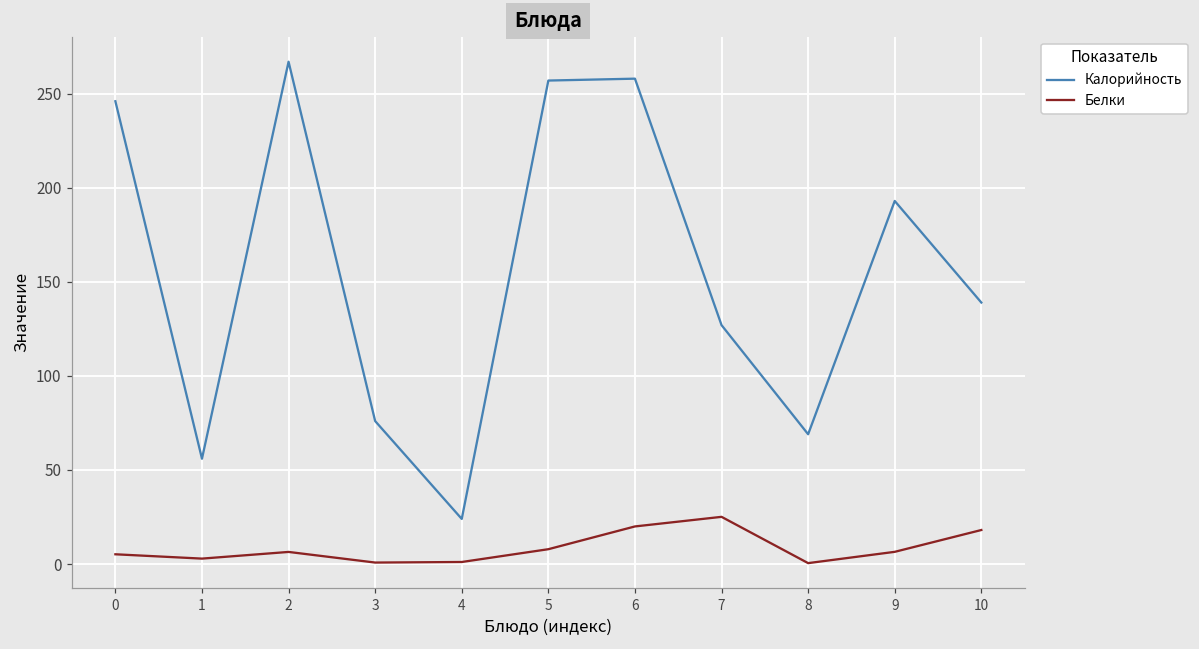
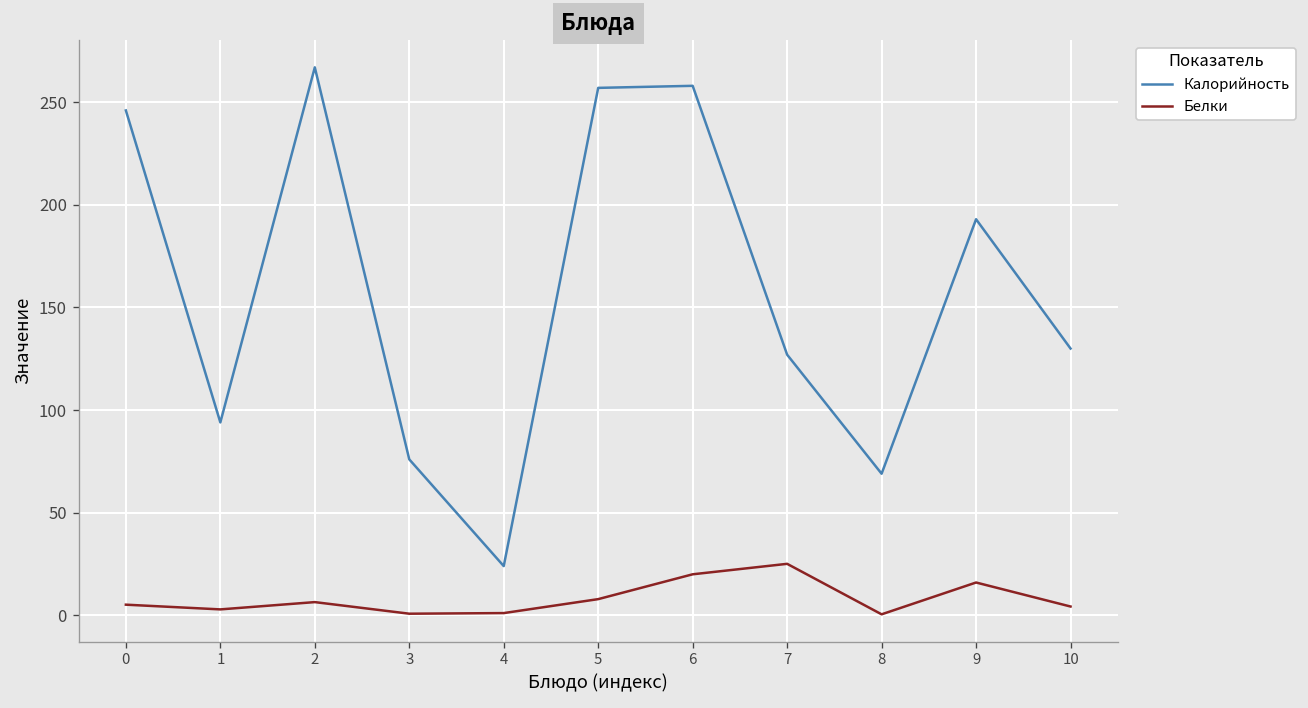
Калорийность, 1: 56 -> 94
Белки, 9: 7 -> 16
Калорийность, 10: 139 -> 130
Белки, 10: 18 -> 4
